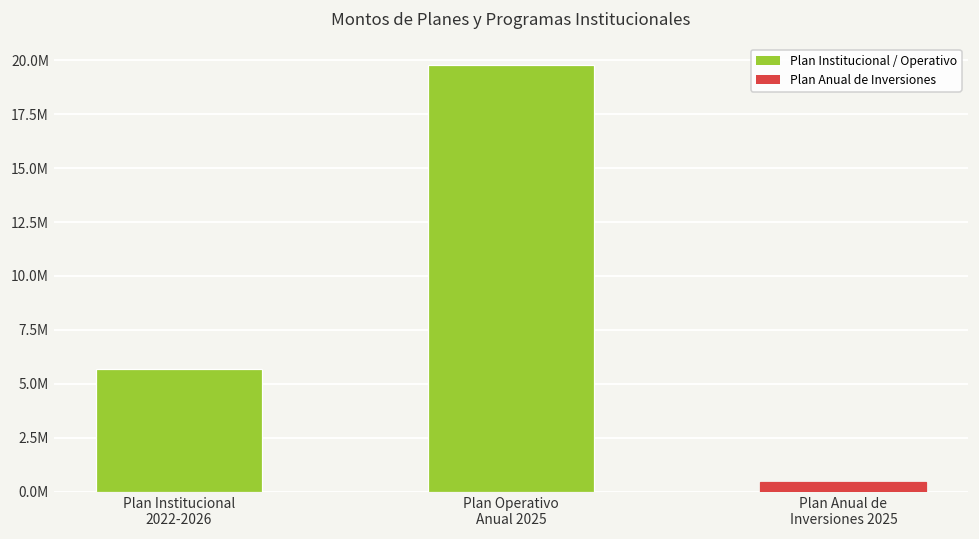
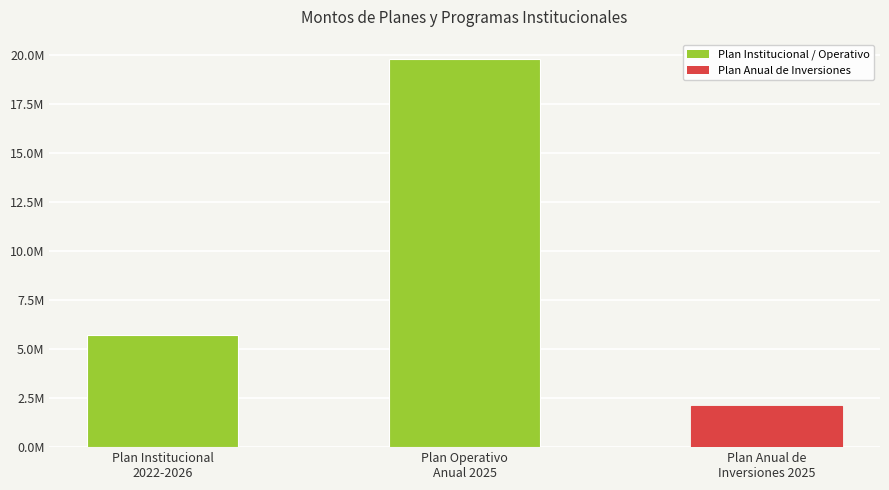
Plan Anual de Inversiones 2025: 500000 -> 2100000
